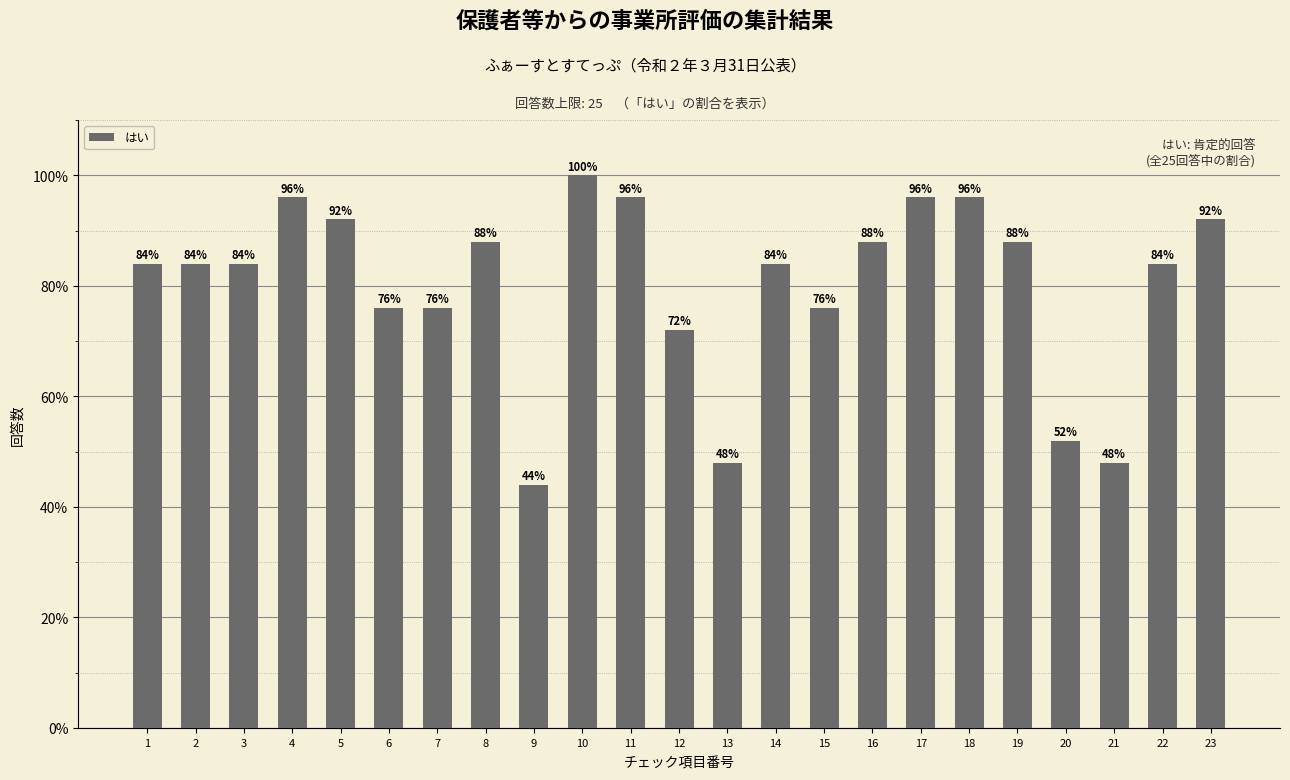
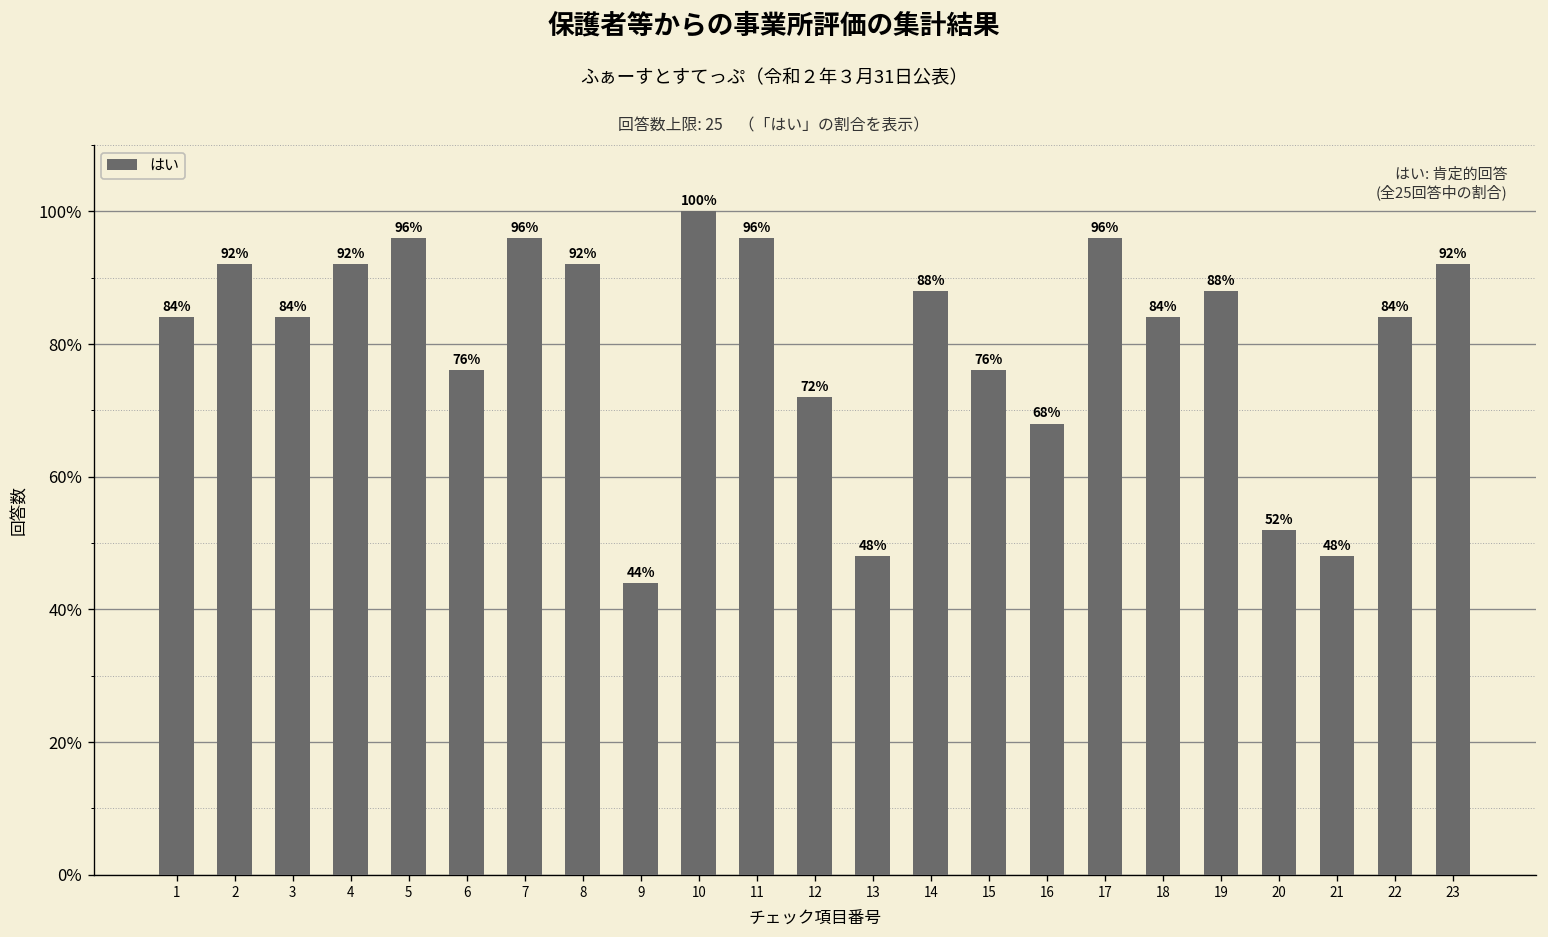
2: 84% -> 92%
4: 96% -> 92%
5: 92% -> 96%
7: 76% -> 96%
8: 88% -> 92%
14: 84% -> 88%
16: 88% -> 68%
18: 96% -> 84%
